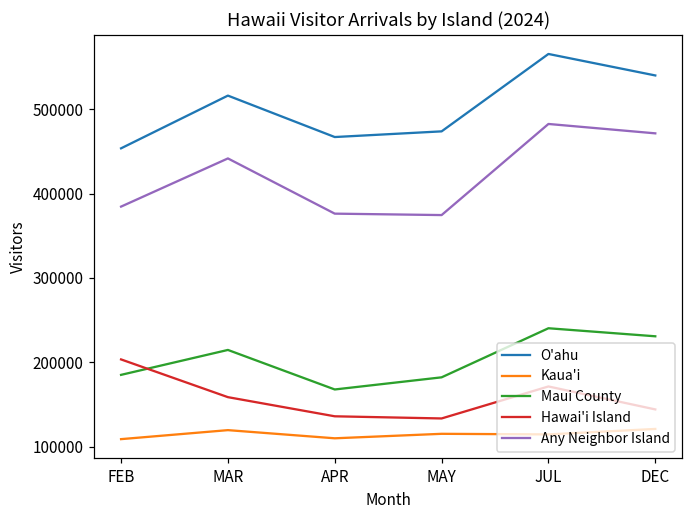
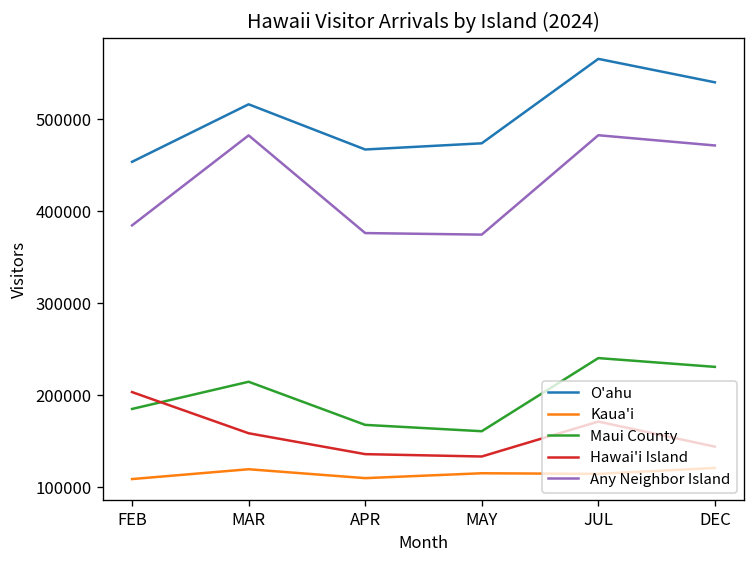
Any Neighbor Island, MAR: 440000 -> 480000
Maui County, MAY: 180000 -> 160000
